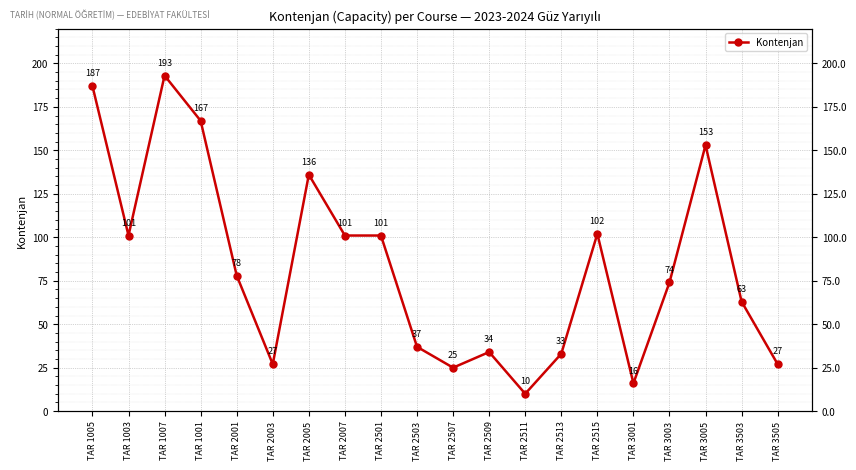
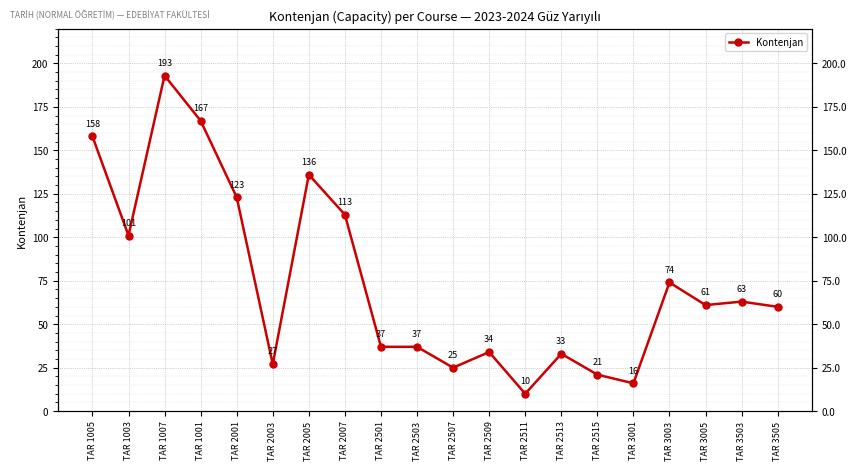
TAR 1005: 187 -> 158
TAR 2001: 78 -> 123
TAR 2007: 101 -> 113
TAR 2501: 101 -> 37
TAR 2515: 102 -> 21
TAR 3005: 153 -> 61
TAR 3505: 27 -> 60
